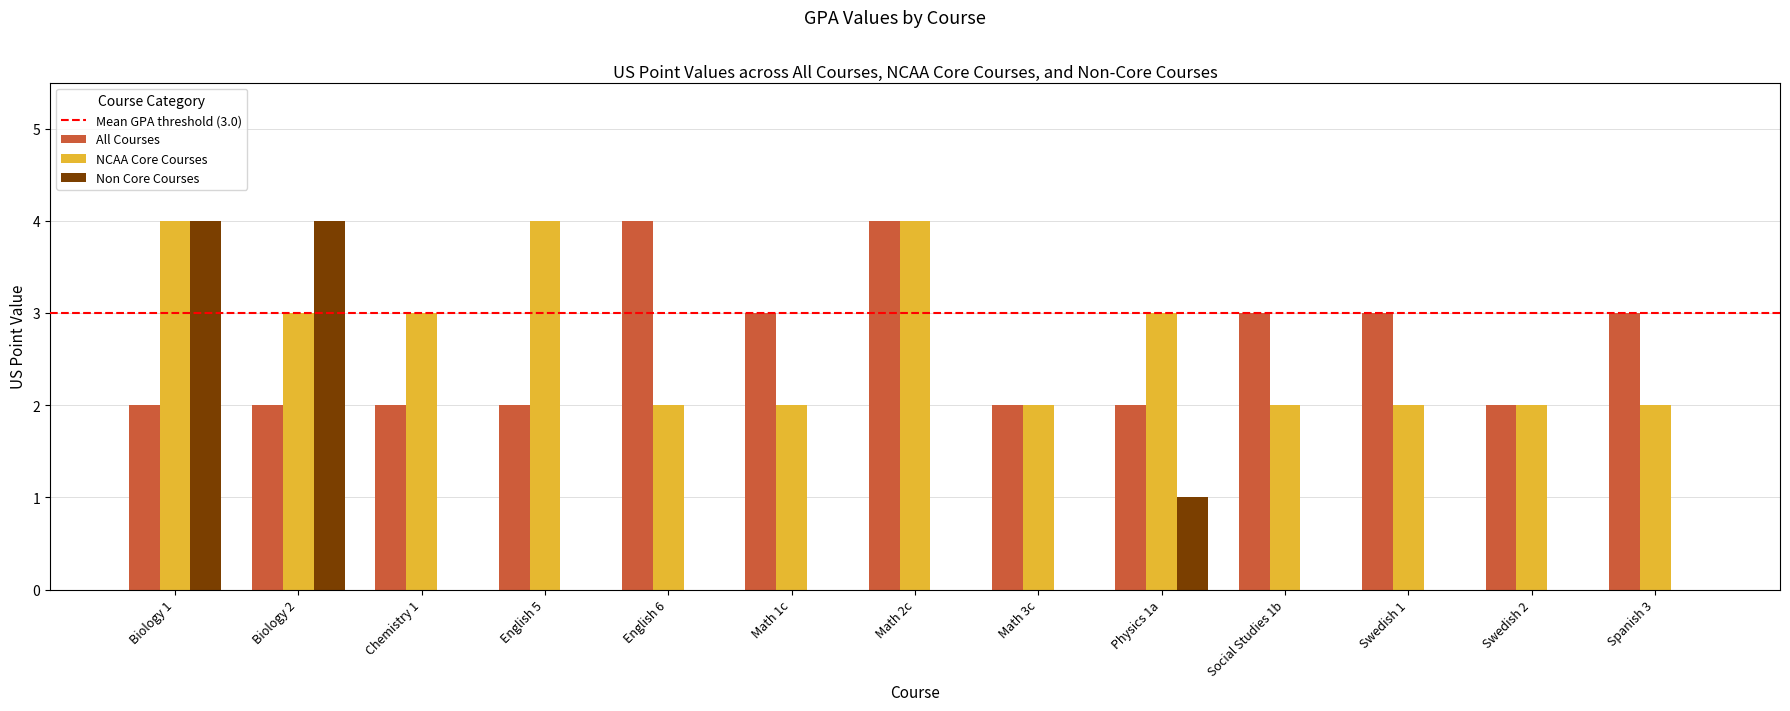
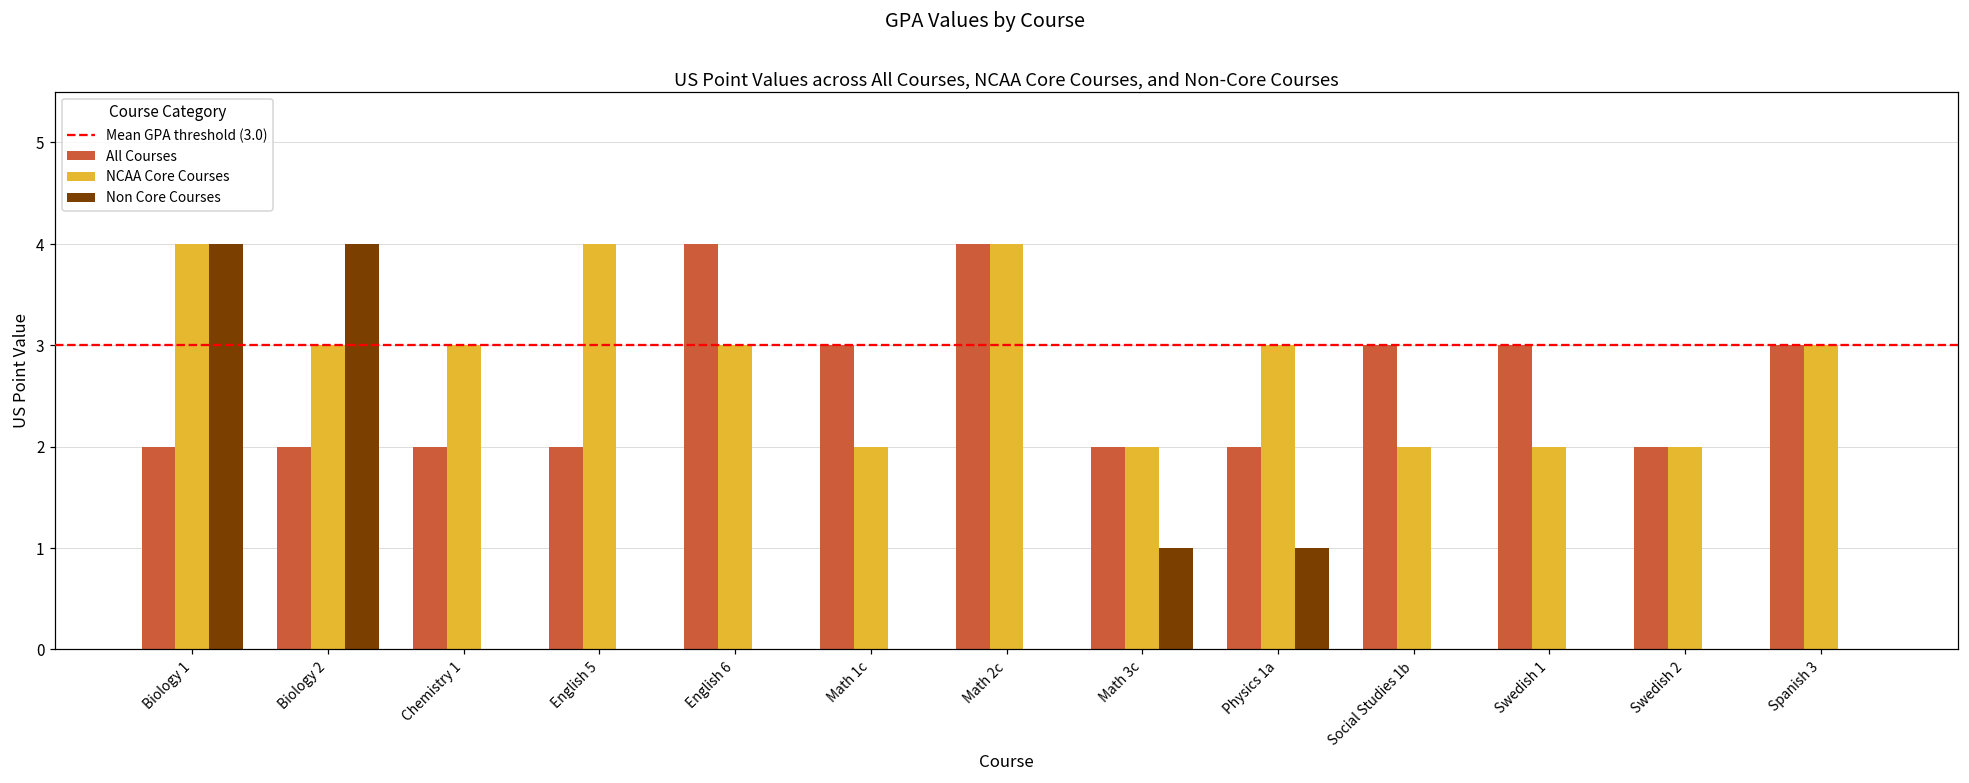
NCAA Core Courses, English 6: 2 -> 3
Non Core Courses, Math 3c: 0 -> 1
NCAA Core Courses, Spanish 3: 2 -> 3
